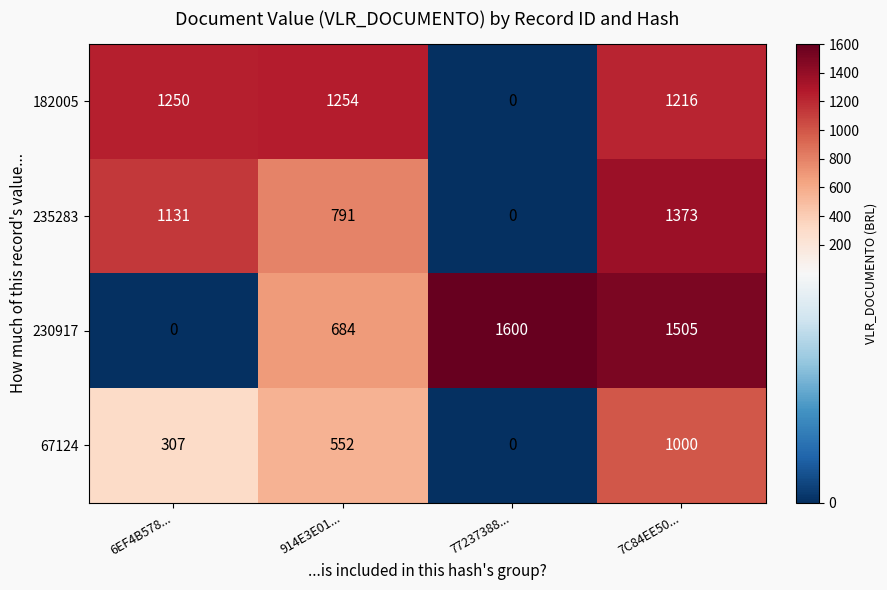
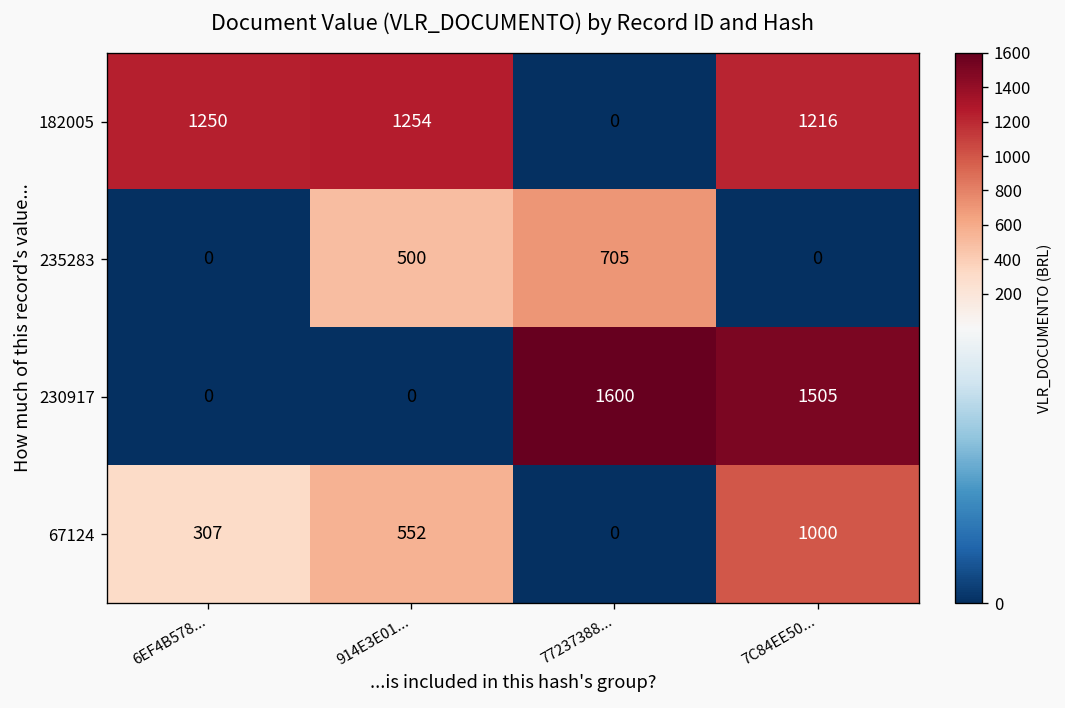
235283, 6EF4B578...: 1131 -> 0
235283, 914E3E01...: 791 -> 500
235283, 77237388...: 0 -> 705
235283, 7C84EE50...: 1373 -> 0
230917, 914E3E01...: 684 -> 0
